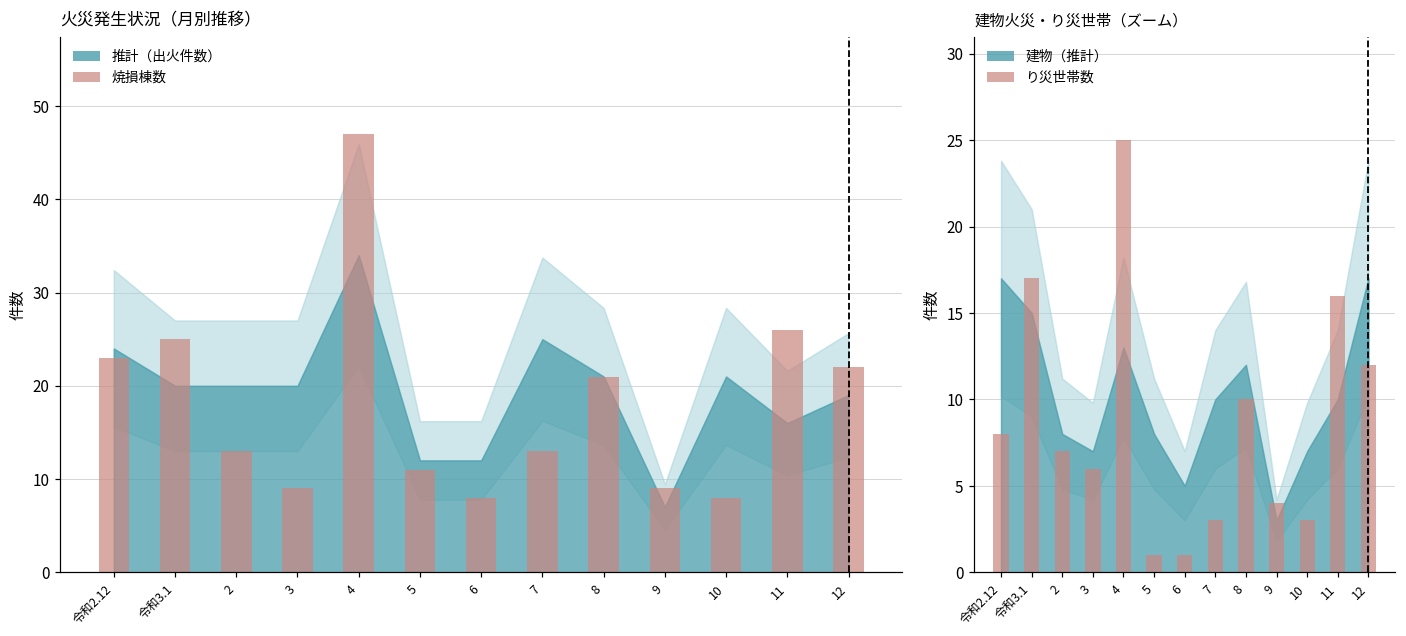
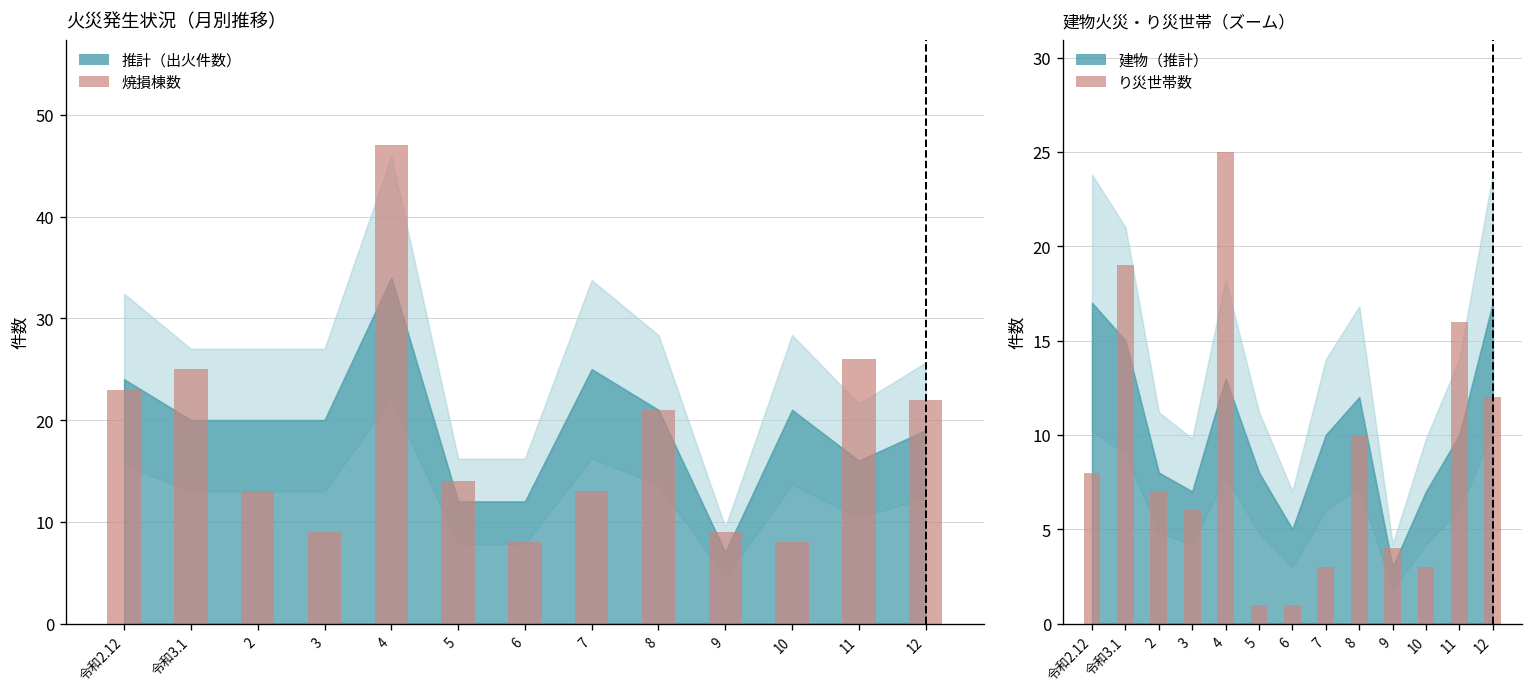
火災発生状況（月別推移）, 焼損棟数, 5: 11 -> 14
建物火災・り災世帯（ズーム）, り災世帯数, 令和3.1: 17 -> 19
